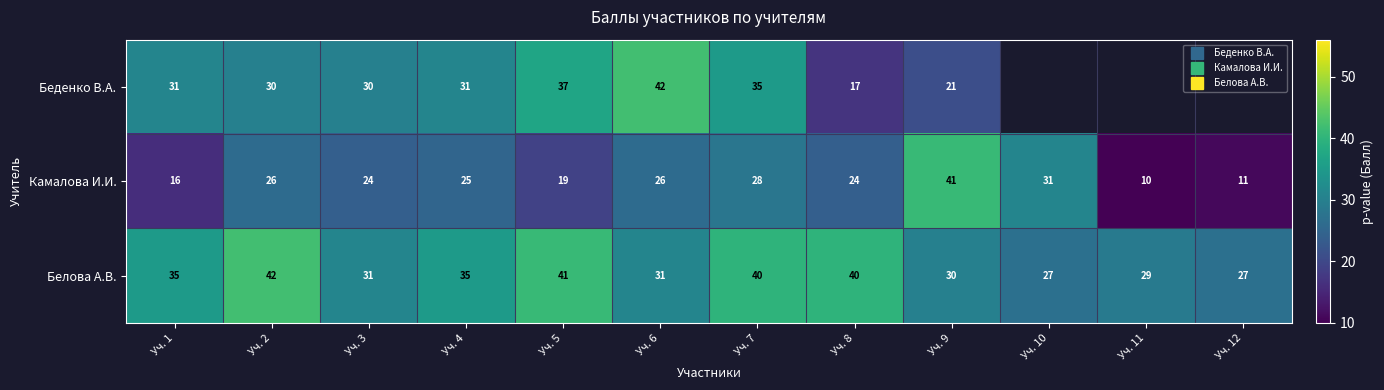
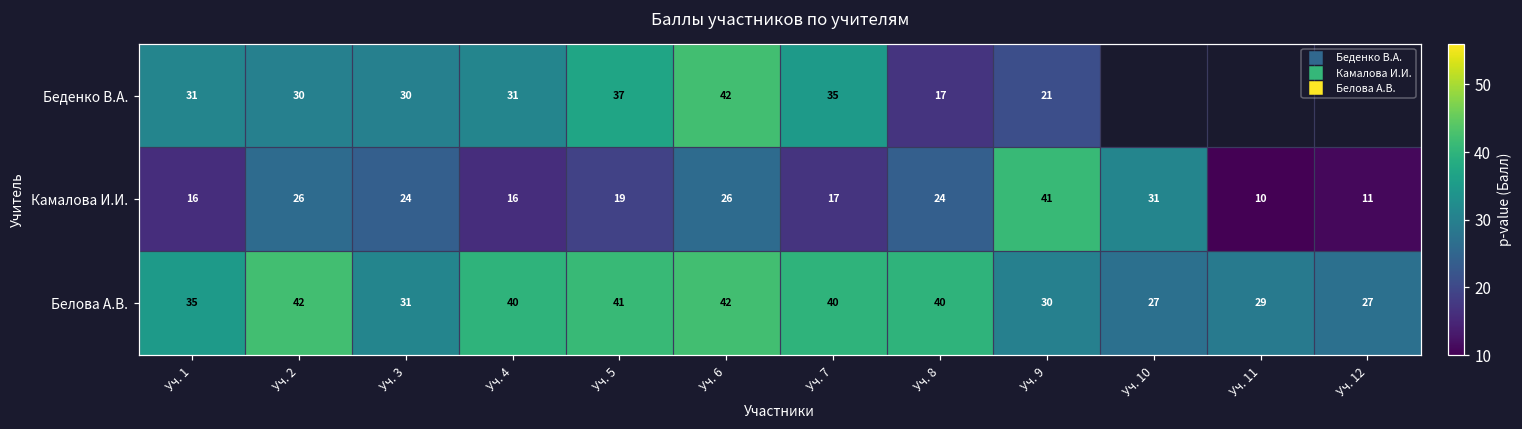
Камалова И.И., Уч. 4: 25 -> 16
Камалова И.И., Уч. 7: 28 -> 17
Белова А.В., Уч. 4: 35 -> 40
Белова А.В., Уч. 6: 31 -> 42
